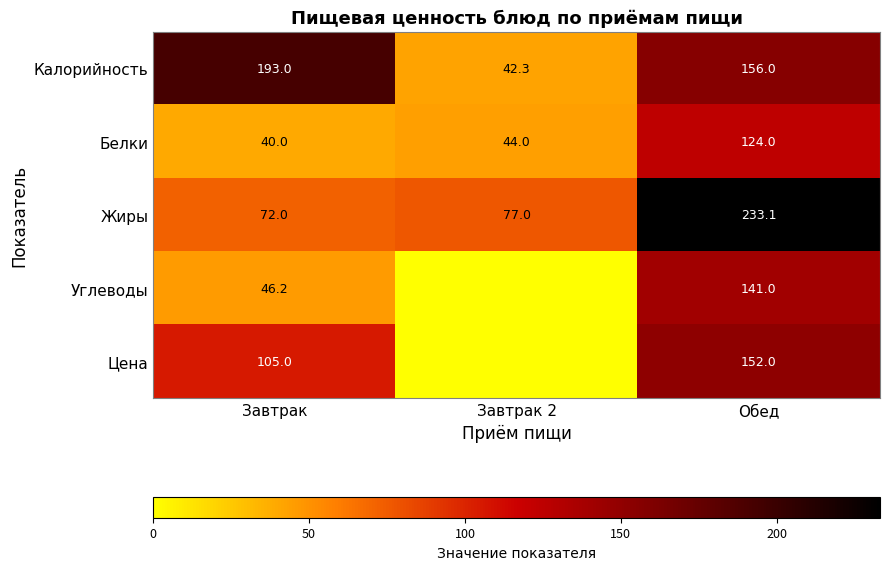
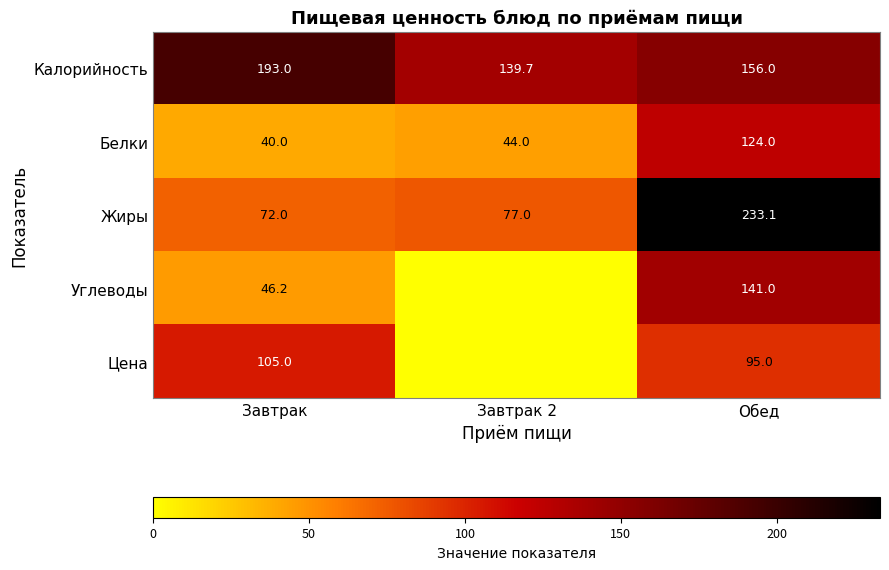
Калорийность, Завтрак 2: 42.3 -> 139.7
Цена, Обед: 152.0 -> 95.0
